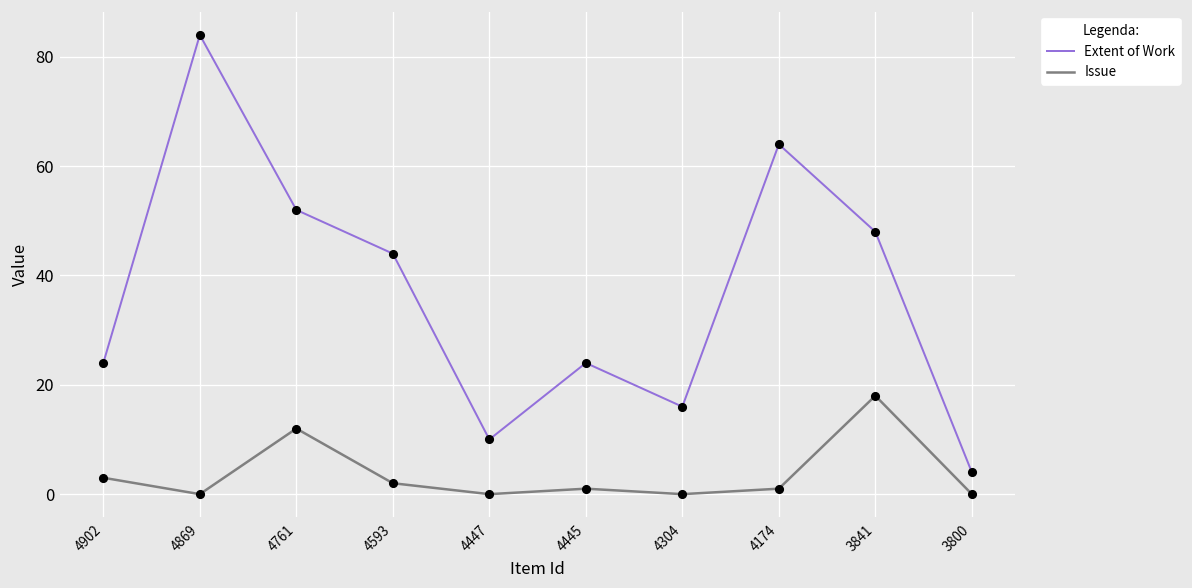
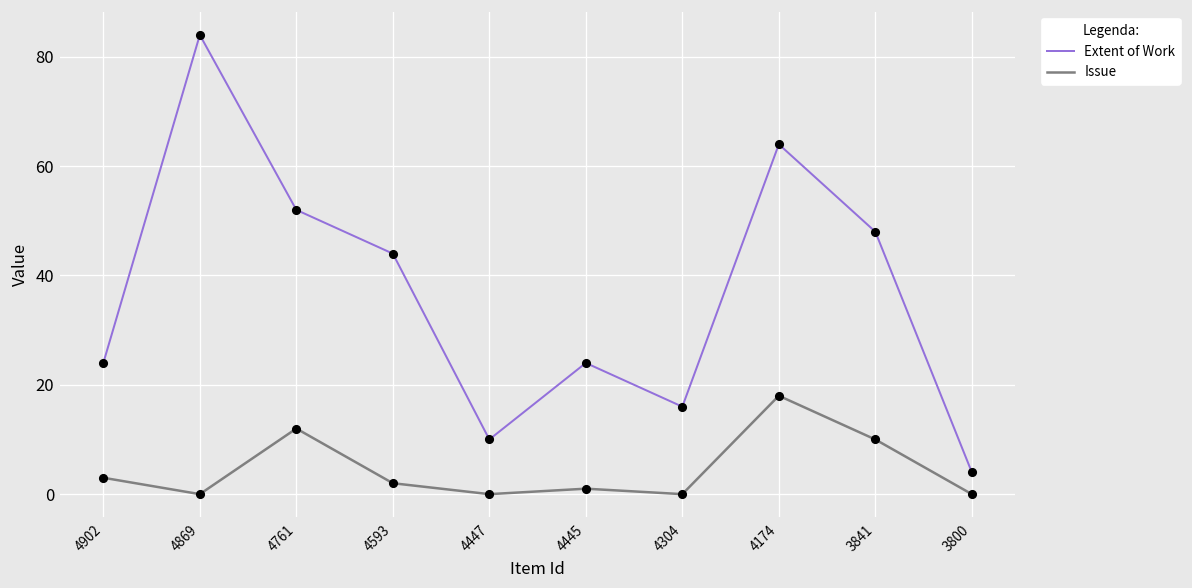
Issue, 4174: 1 -> 18
Issue, 3841: 18 -> 10
